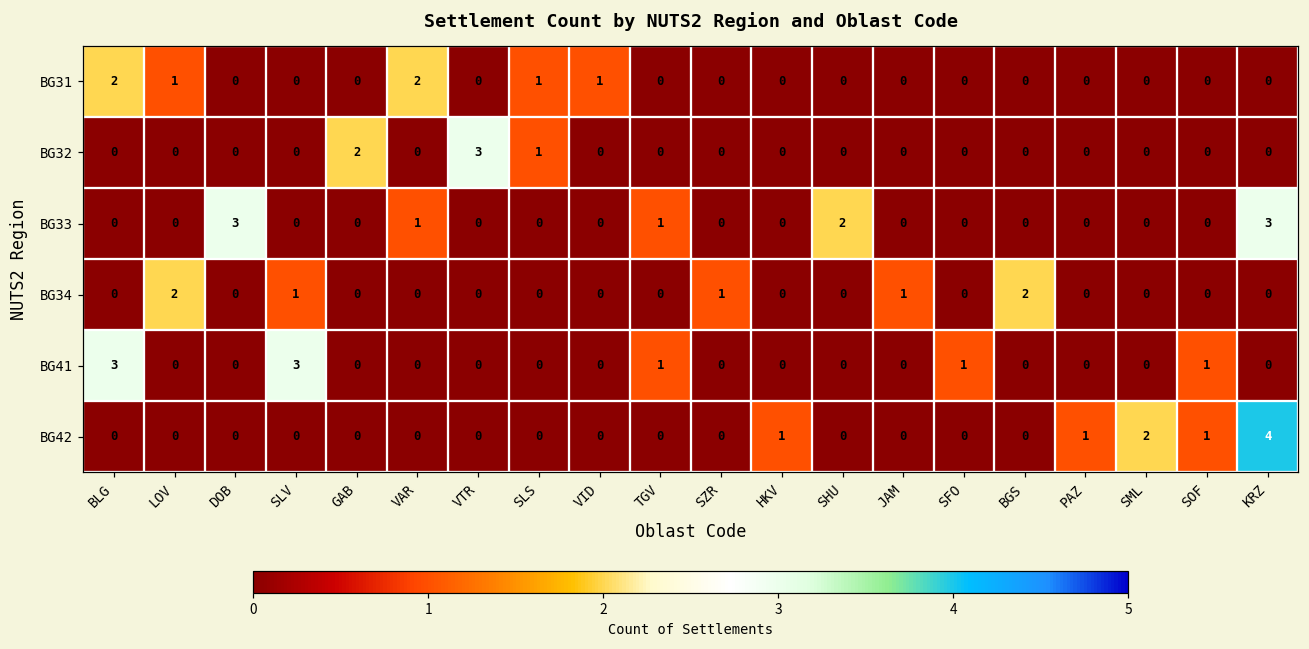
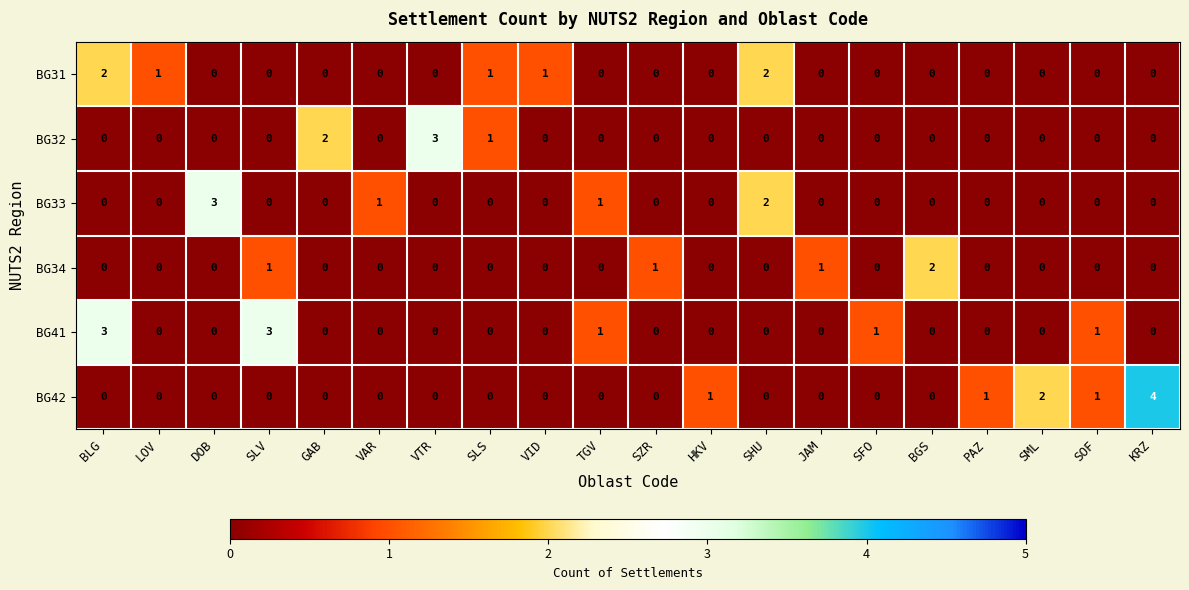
BG31, VAR: 2 -> 0
BG31, SHU: 0 -> 2
BG33, KRZ: 3 -> 0
BG34, LOV: 2 -> 0
